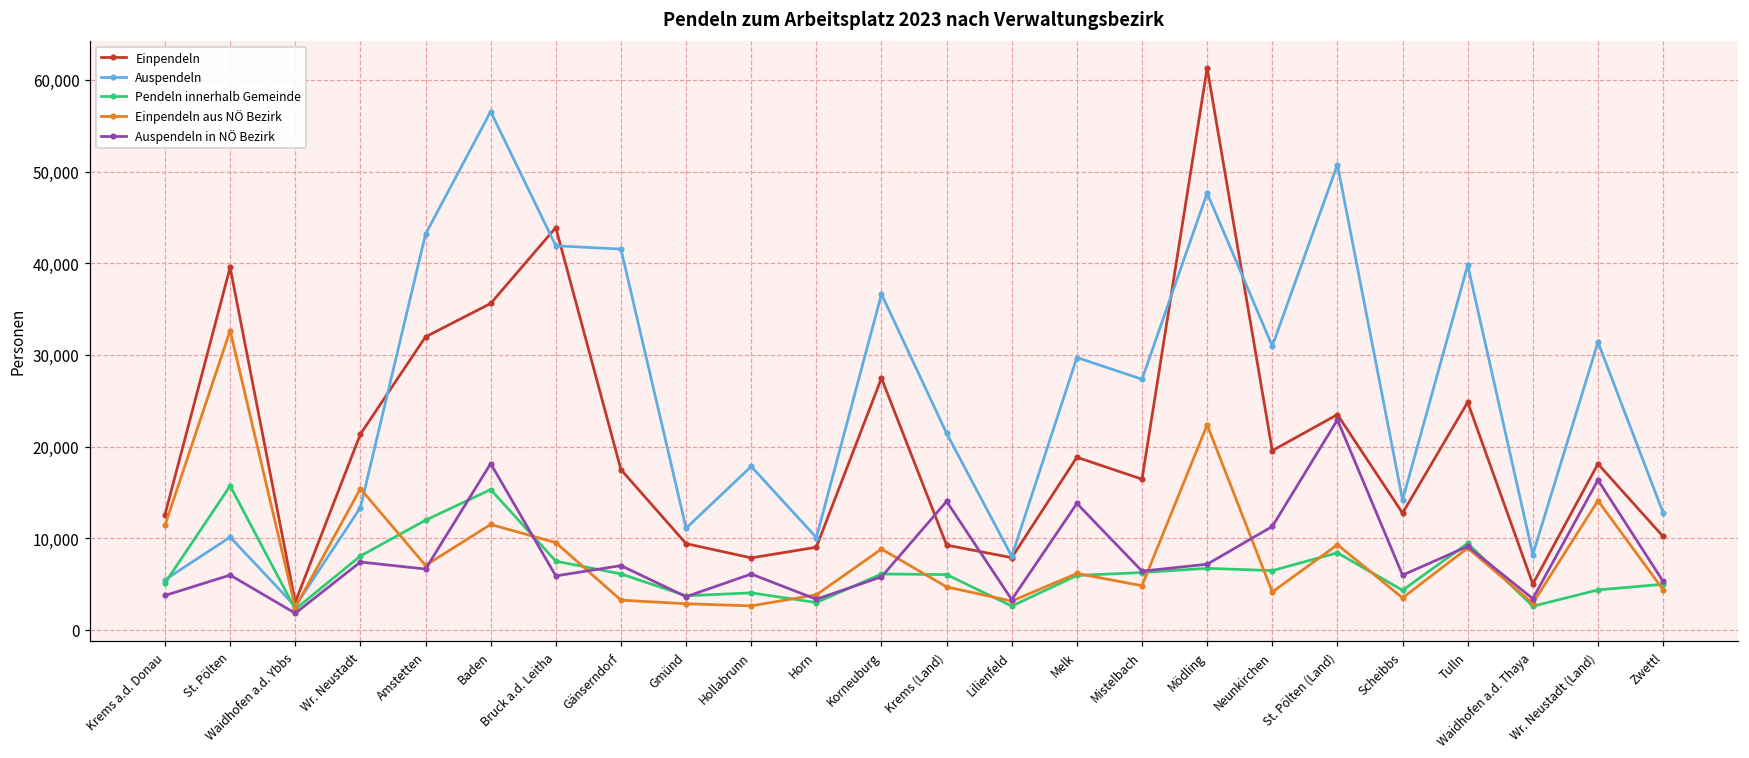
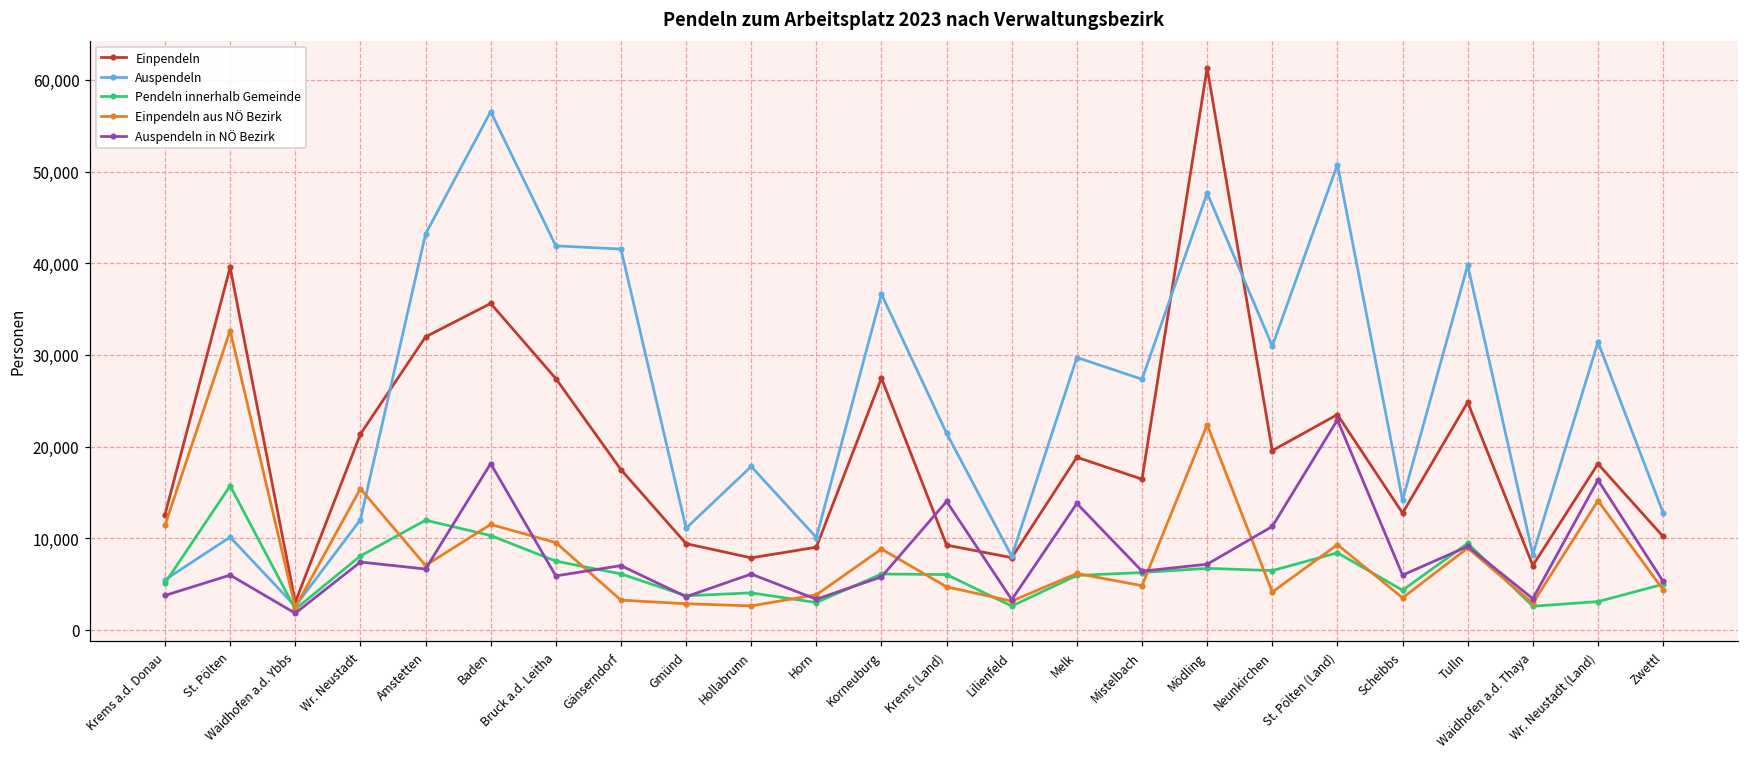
Auspendeln, Wr. Neustadt: 13,000 -> 12,000
Pendeln innerhalb Gemeinde, Baden: 15,000 -> 10,000
Einpendeln, Bruck a.d. Leitha: 44,000 -> 27,000
Einpendeln, Waidhofen a.d. Thaya: 5,000 -> 7,000
Pendeln innerhalb Gemeinde, Wr. Neustadt (Land): 4,000 -> 3,000
